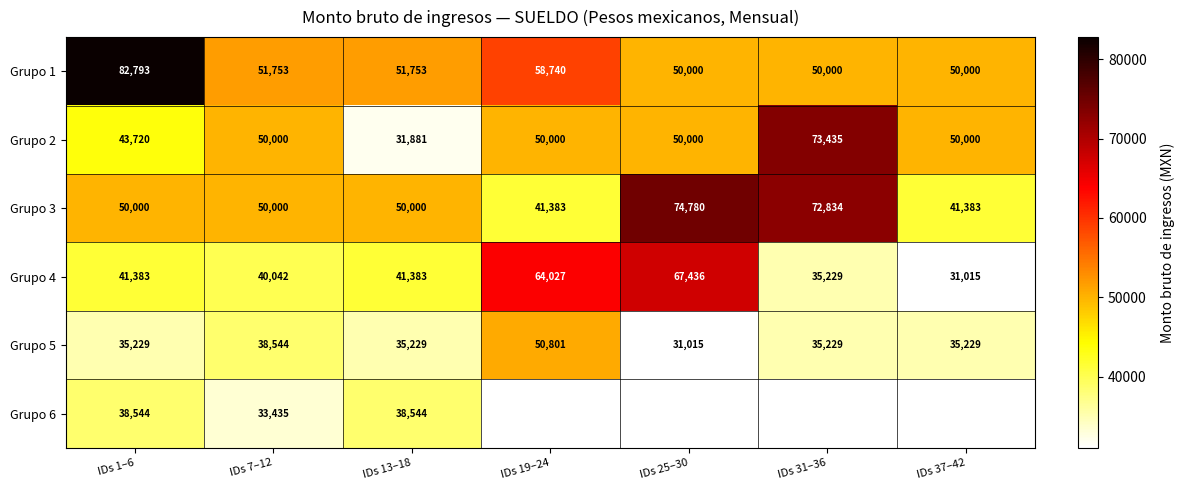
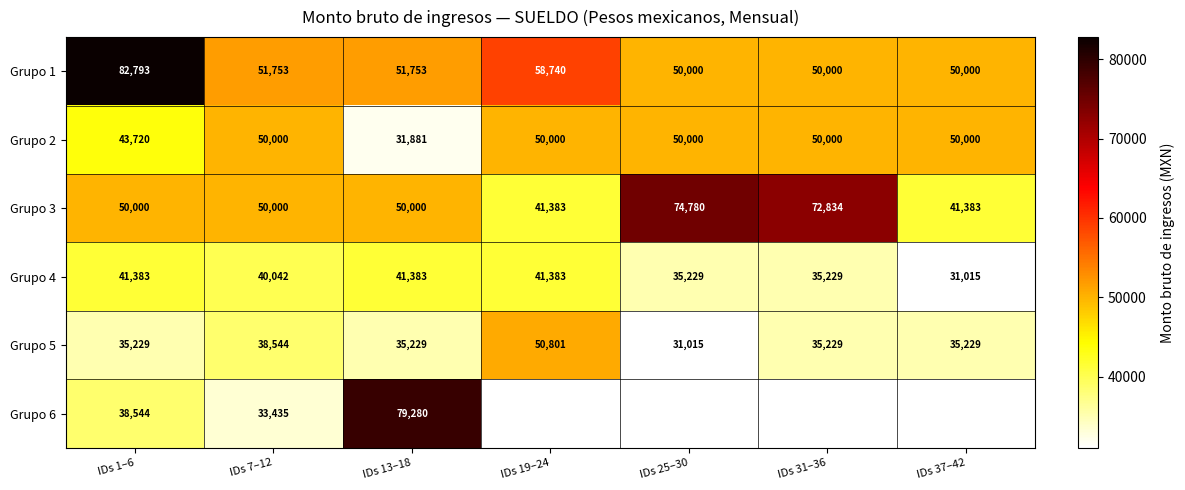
Grupo 2, IDs 31–36: 73,435 -> 50,000
Grupo 4, IDs 19–24: 64,027 -> 41,383
Grupo 4, IDs 25–30: 67,436 -> 35,229
Grupo 6, IDs 13–18: 38,544 -> 79,280
